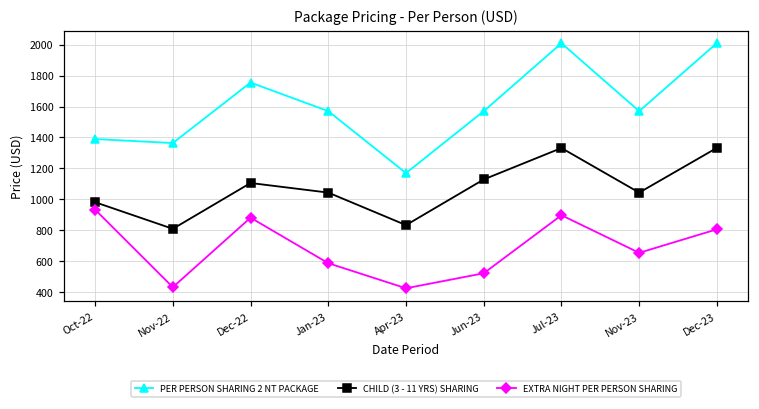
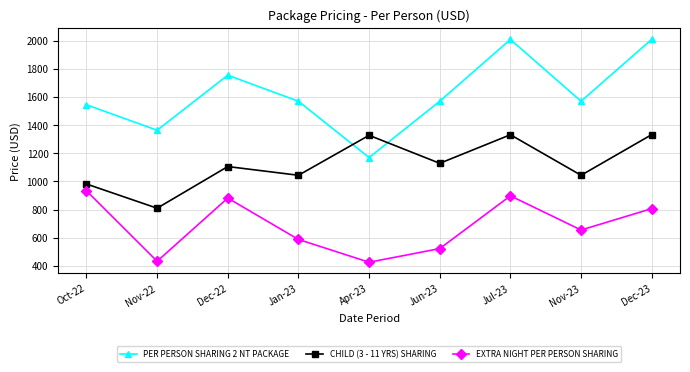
PER PERSON SHARING 2 NT PACKAGE, Oct-22: 1390 -> 1550
CHILD (3 - 11 YRS) SHARING, Apr-23: 830 -> 1330
